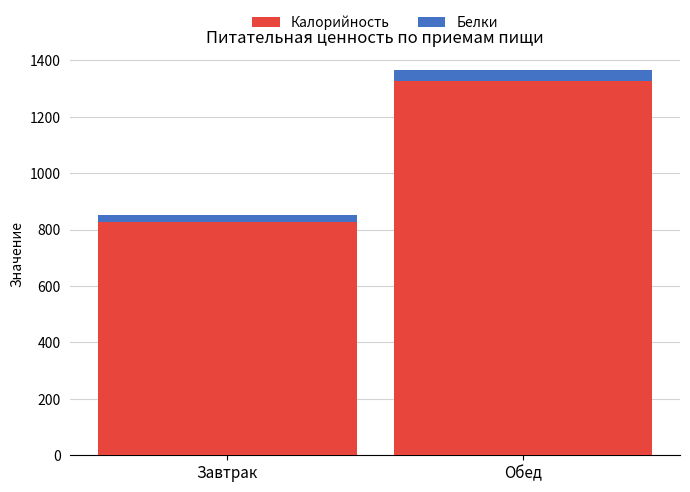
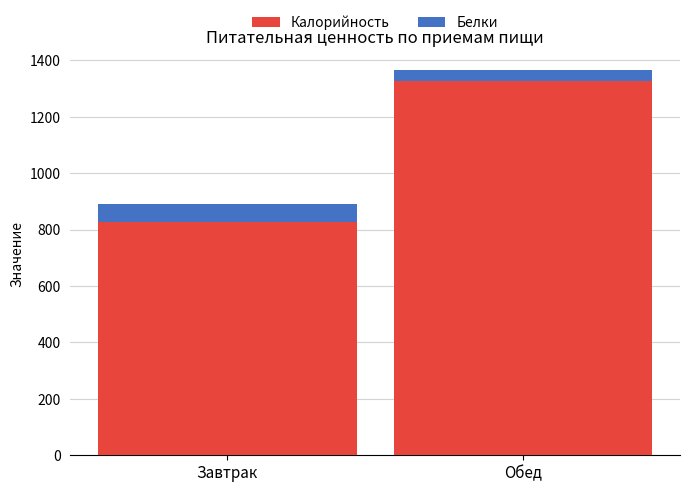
Белки, Завтрак: 30 -> 70
